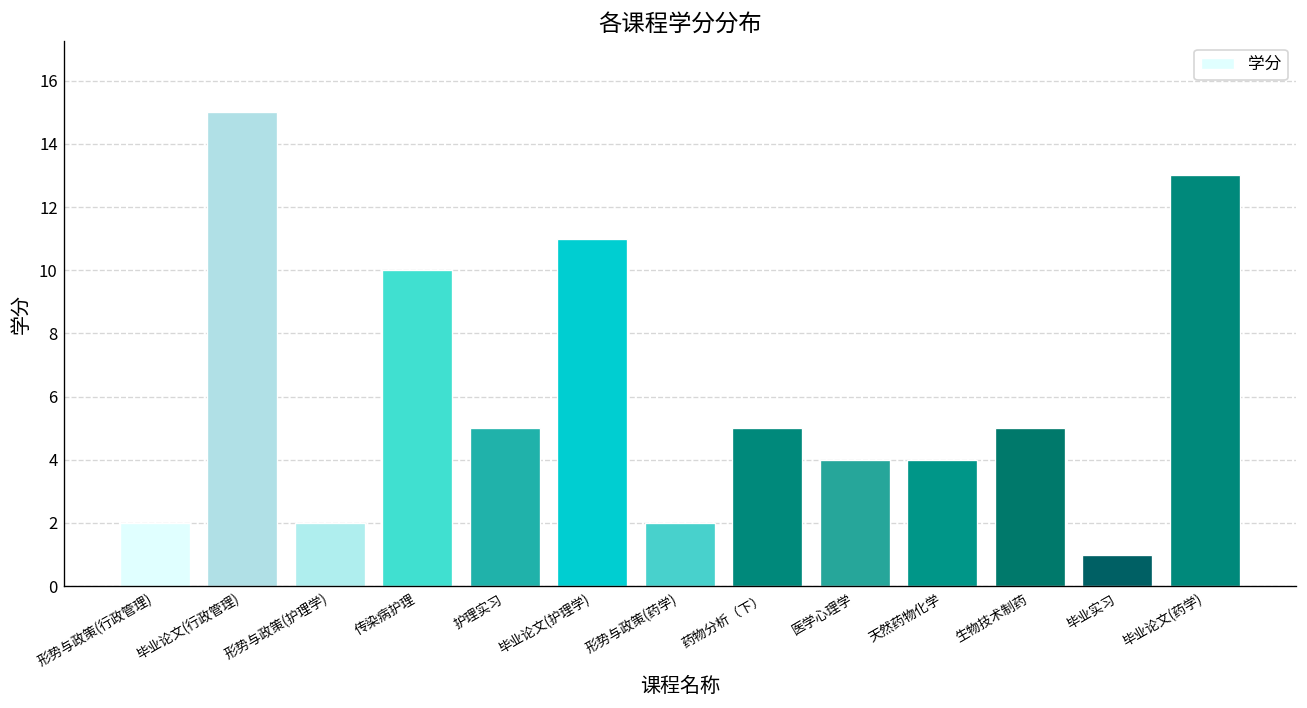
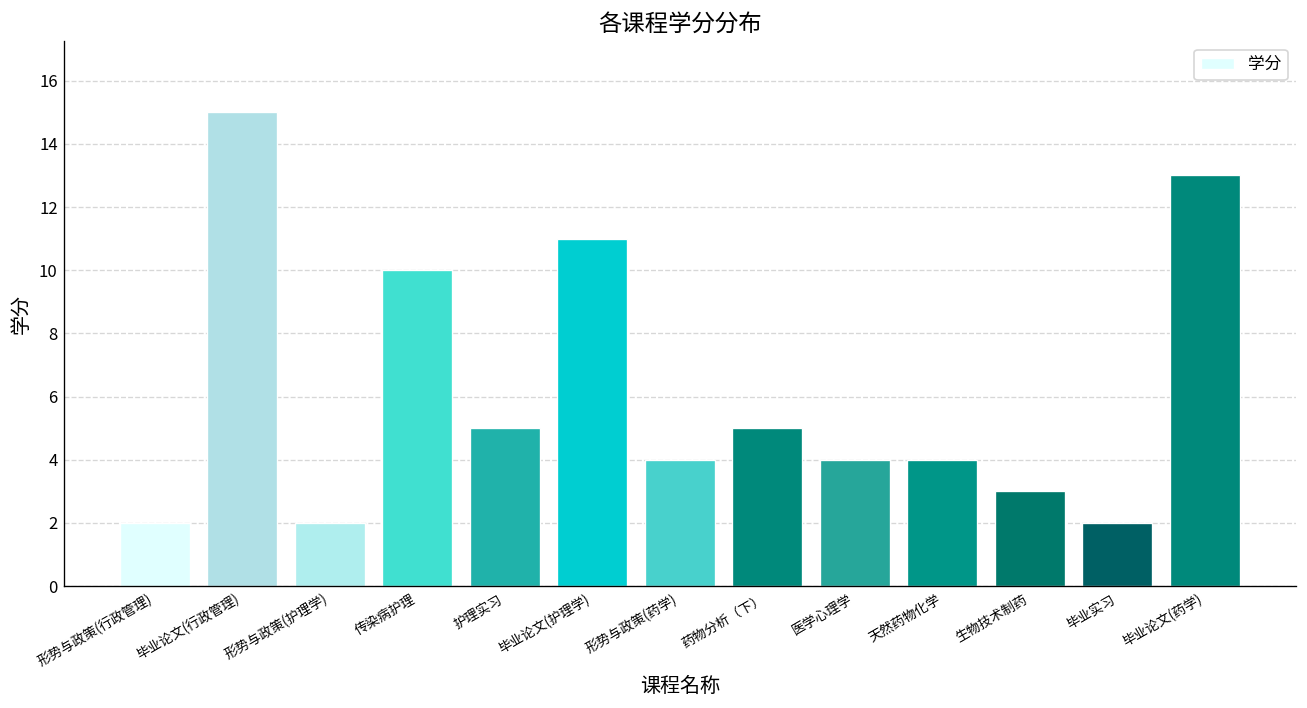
形势与政策(药学): 2 -> 4
生物技术制药: 5 -> 3
毕业实习: 1 -> 2
